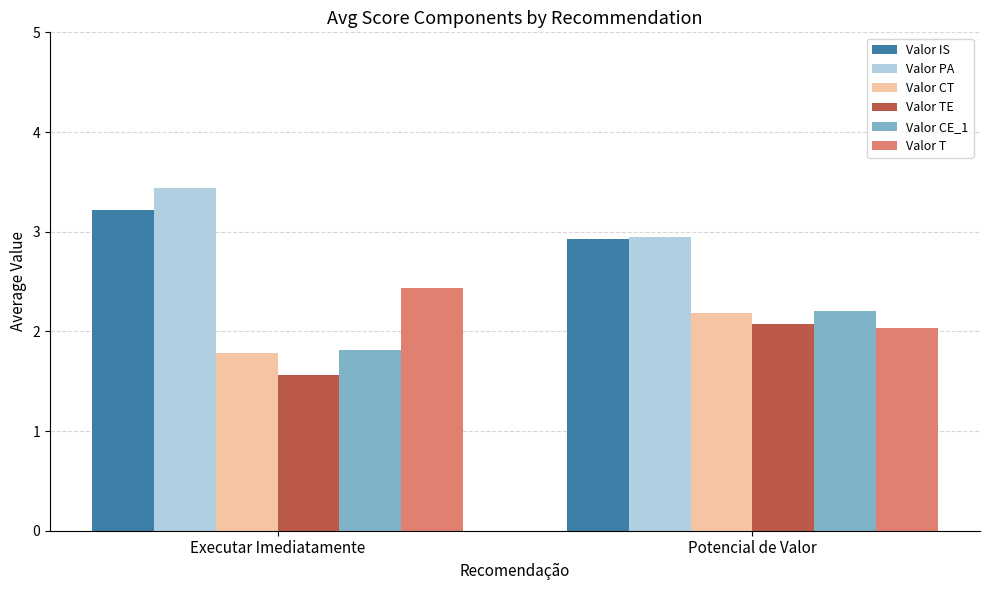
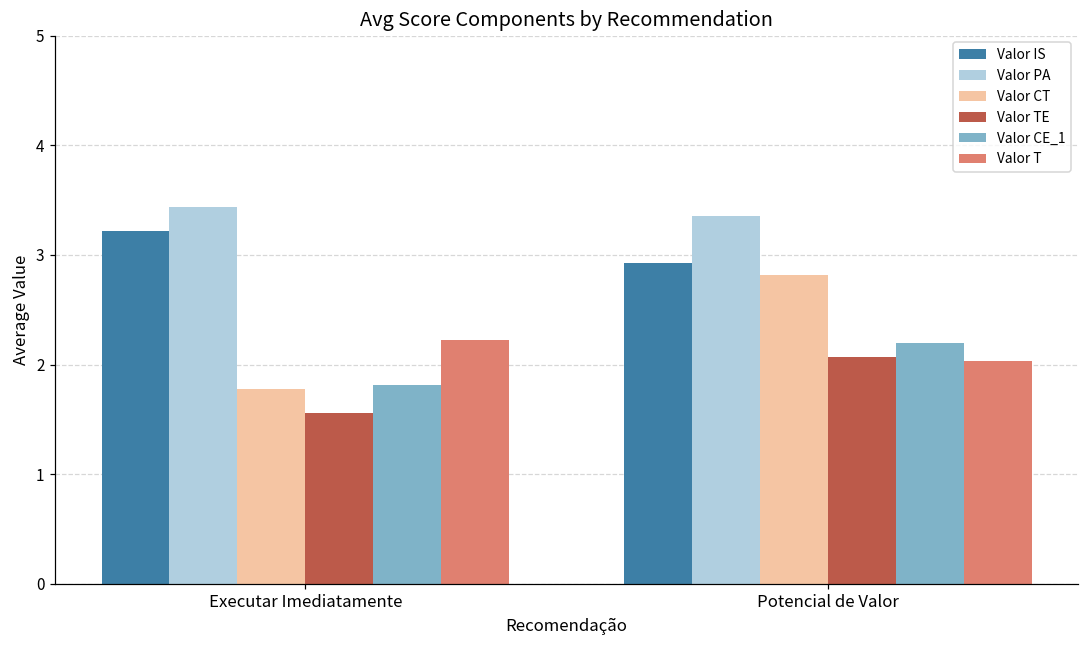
Valor T, Executar Imediatamente: 2.4 -> 2.2
Valor PA, Potencial de Valor: 3.0 -> 3.4
Valor CT, Potencial de Valor: 2.2 -> 2.8
